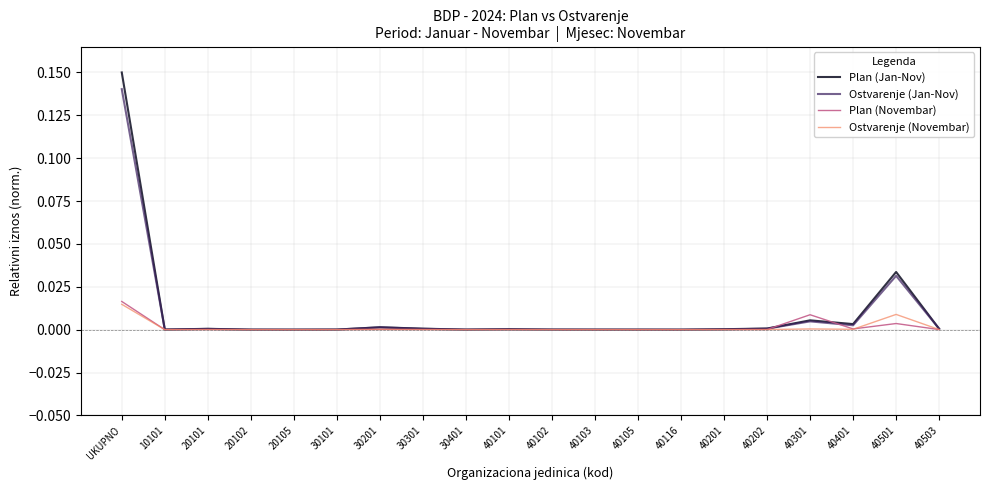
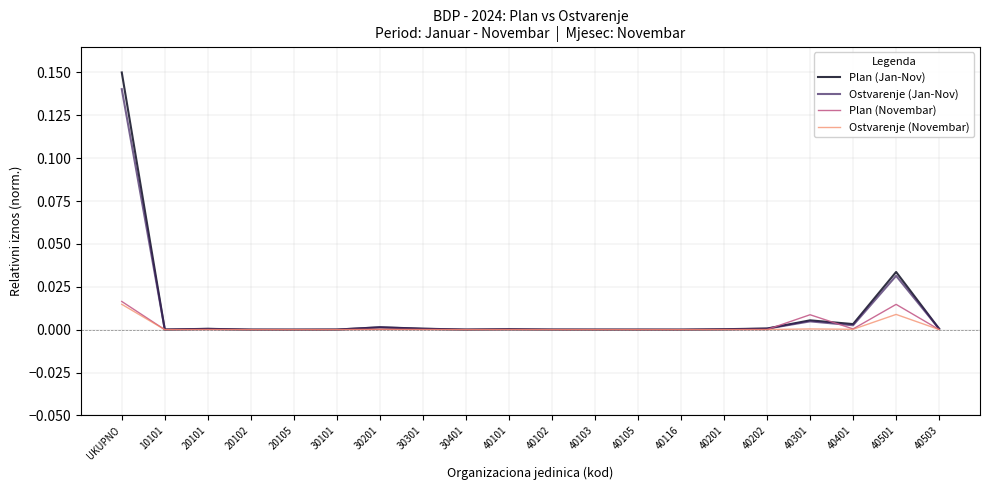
Plan (Novembar), 40501: 0.004 -> 0.015
